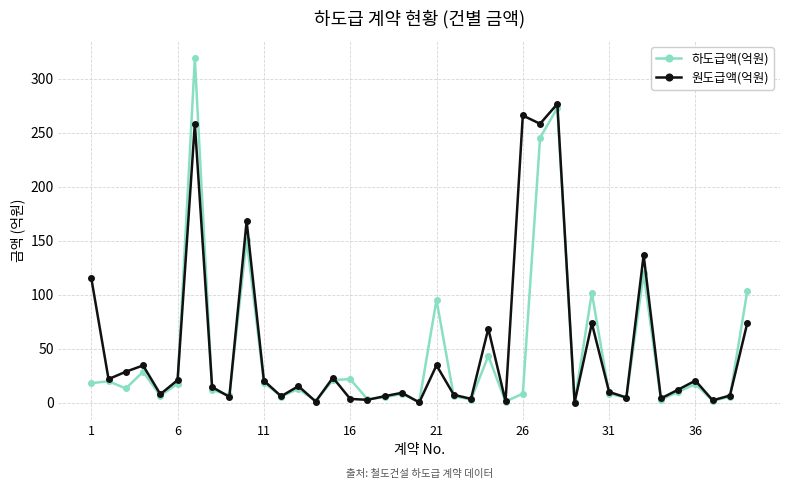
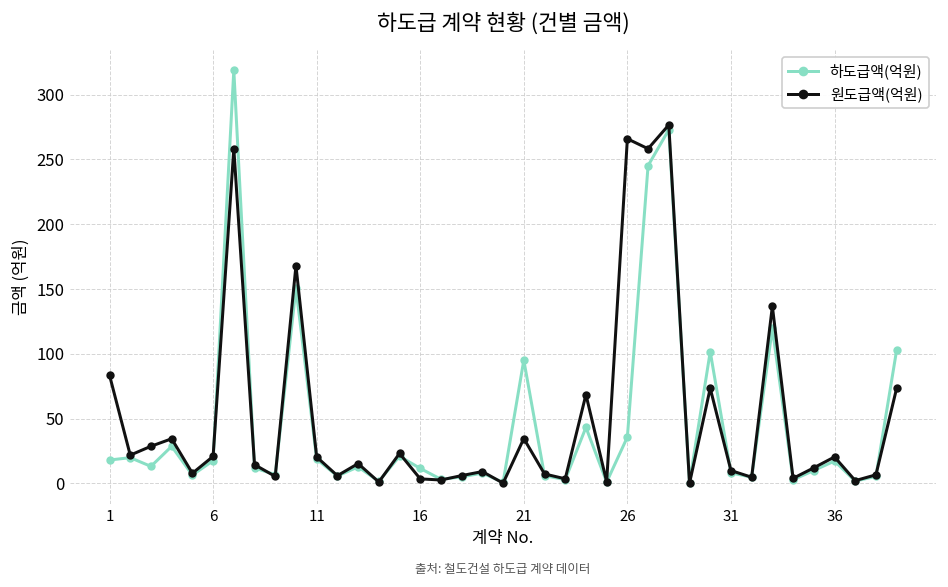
원도급액(억원), 1: 115 -> 83
하도급액(억원), 16: 22 -> 12
하도급액(억원), 26: 8 -> 36
